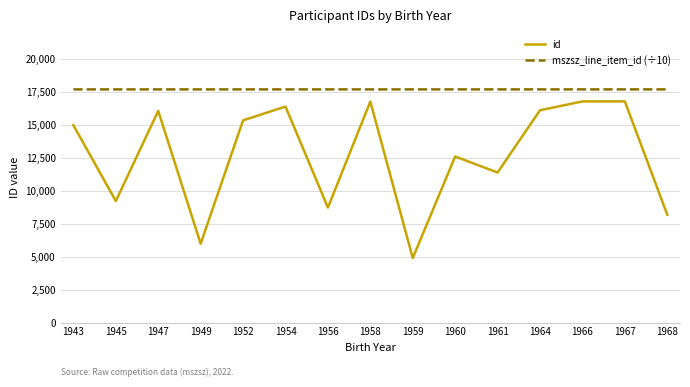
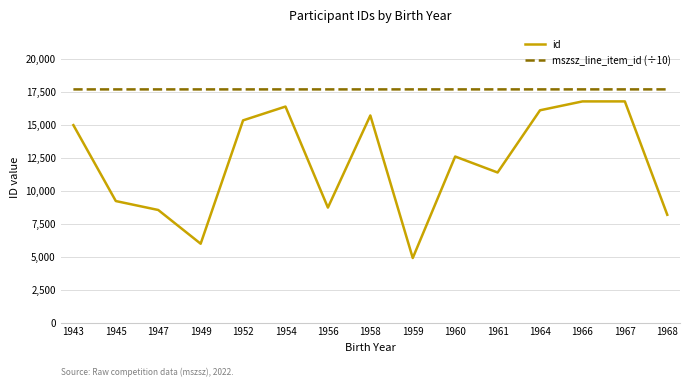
id, 1947: 16,100 -> 8,500
id, 1958: 16,800 -> 15,700
